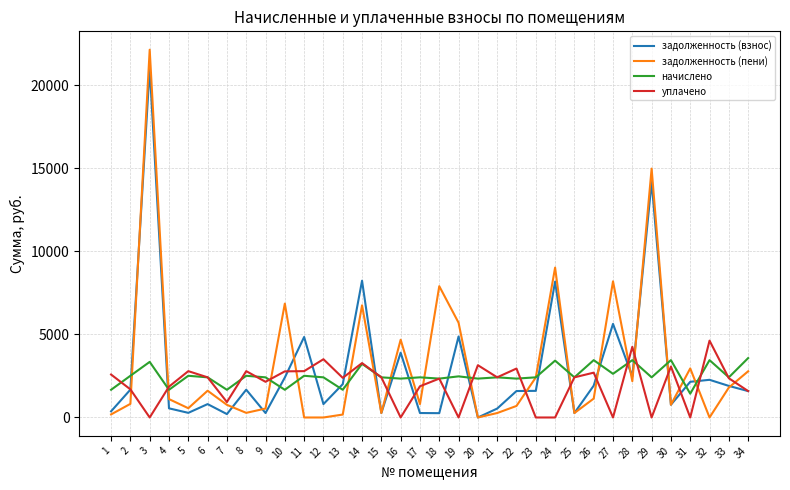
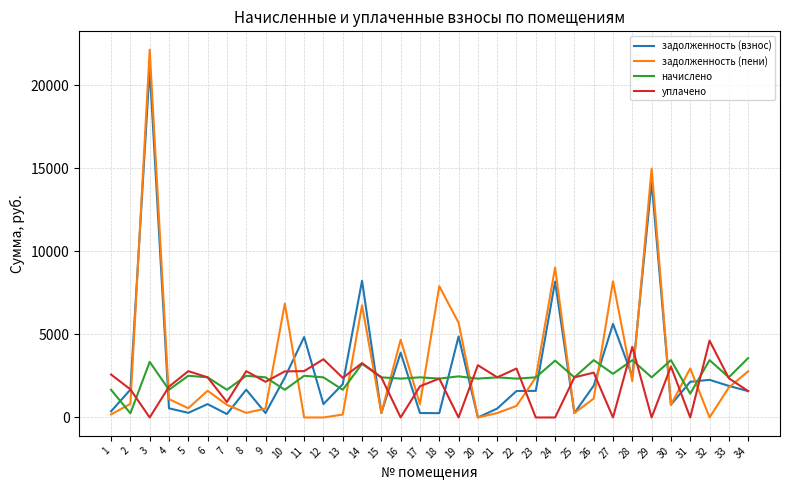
начислено, 2: 2500 -> 300
